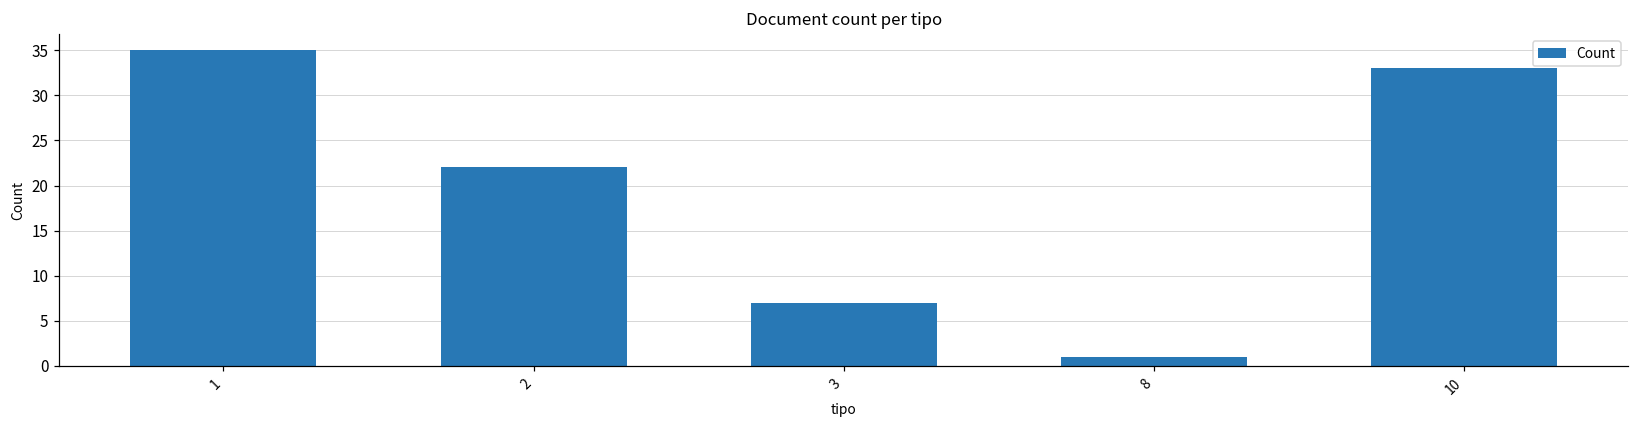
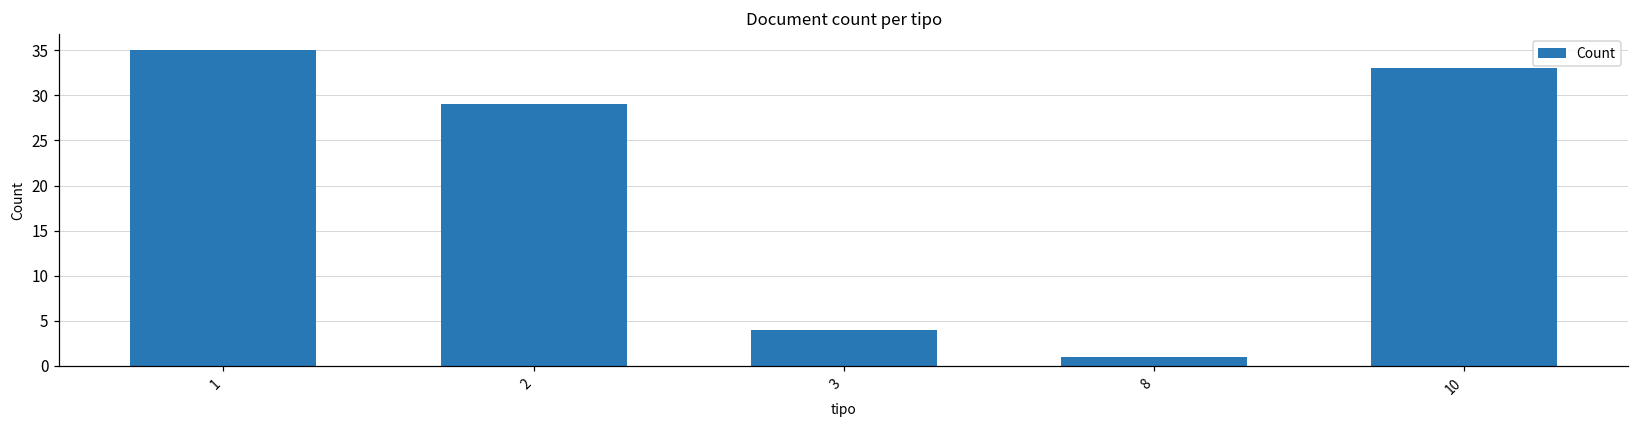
2: 22 -> 29
3: 7 -> 4
